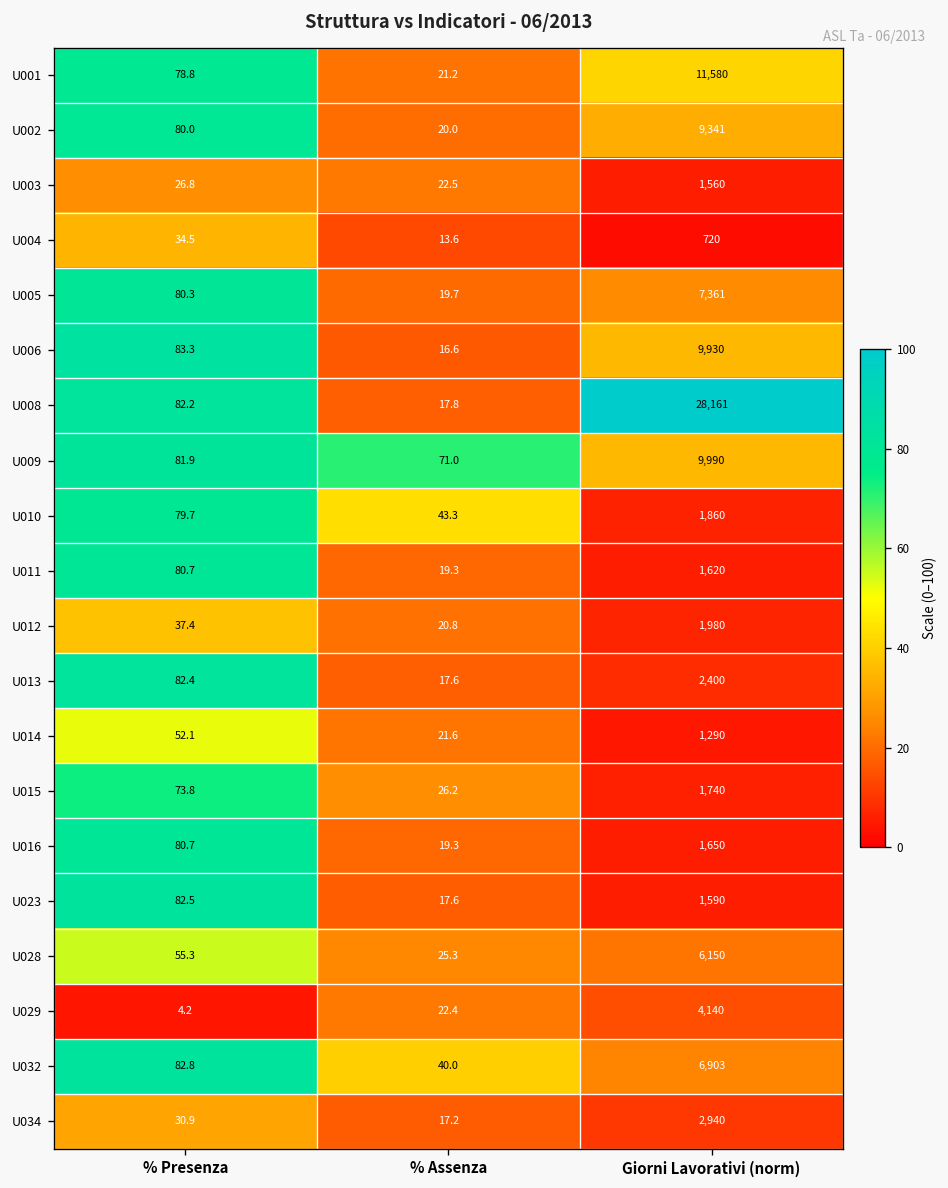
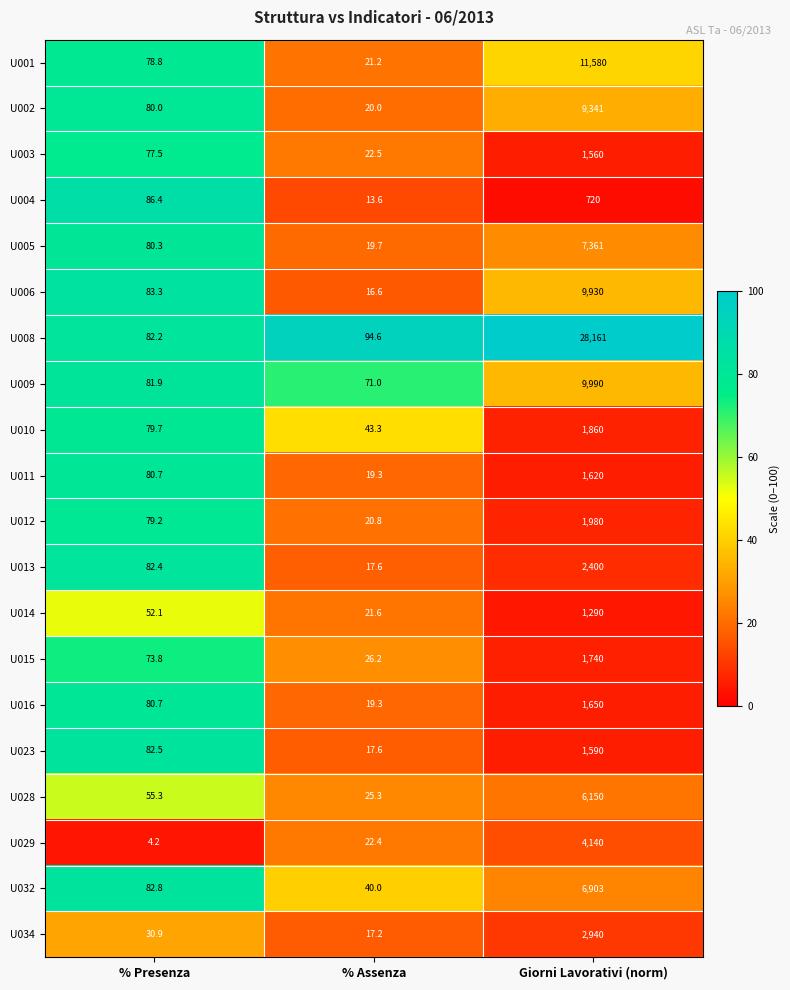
U003, % Presenza: 26.8 -> 77.5
U004, % Presenza: 34.5 -> 86.4
U008, % Assenza: 17.8 -> 94.6
U012, % Presenza: 37.4 -> 79.2
